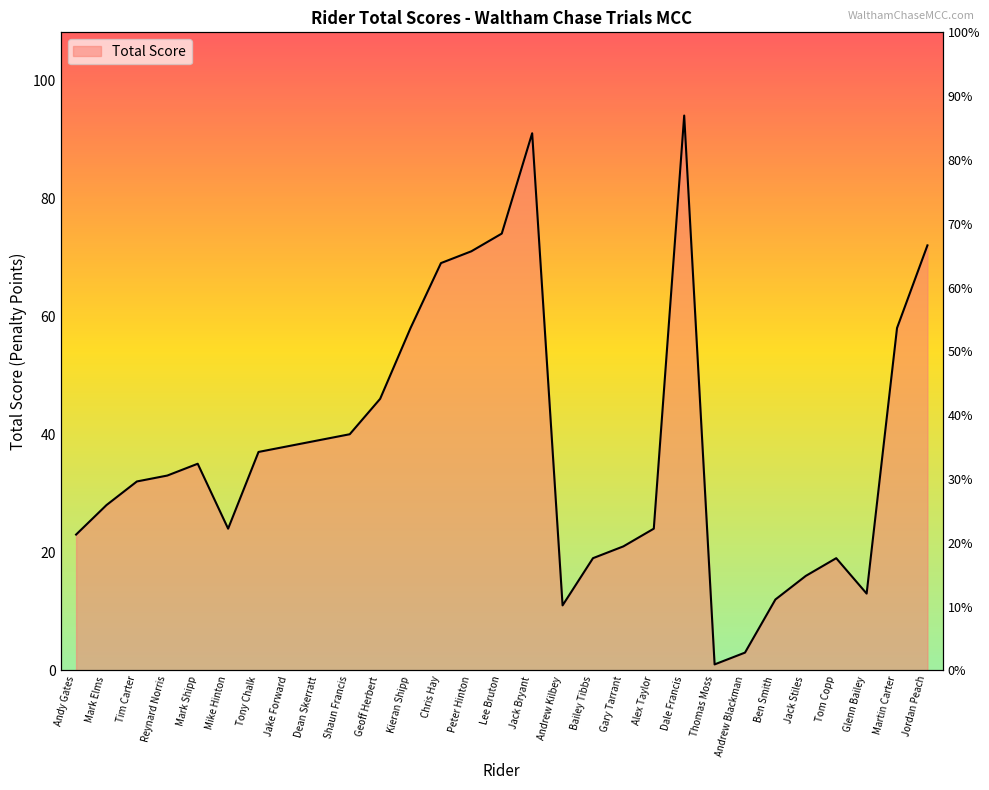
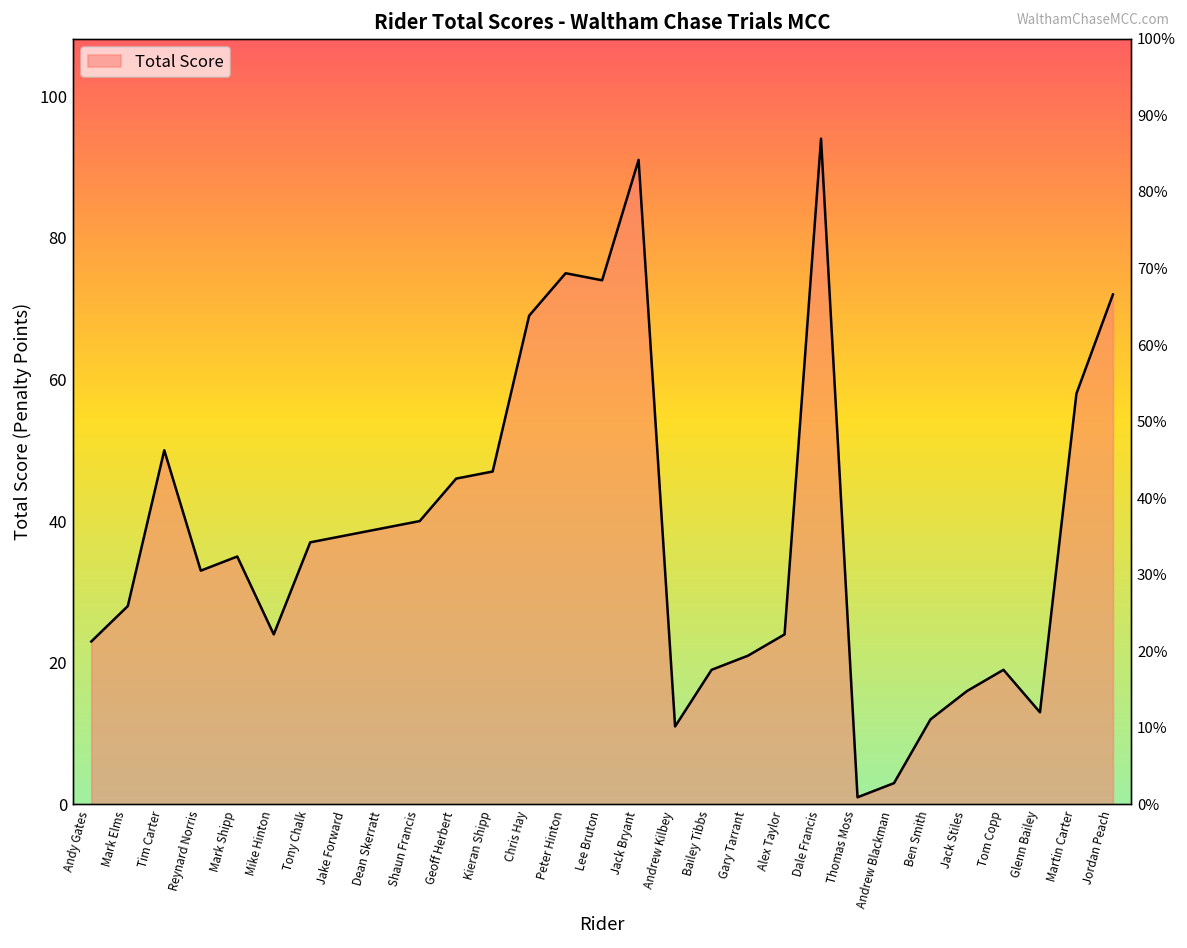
Tim Carter: 32 -> 50
Kieran Shipp: 58 -> 47
Peter Hinton: 71 -> 75
